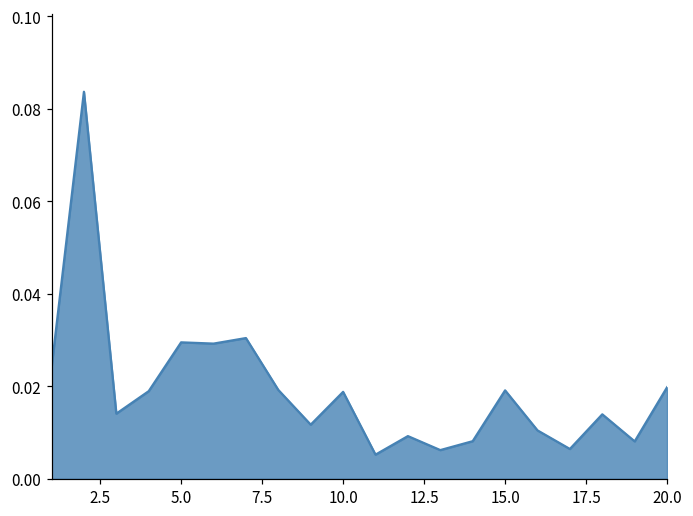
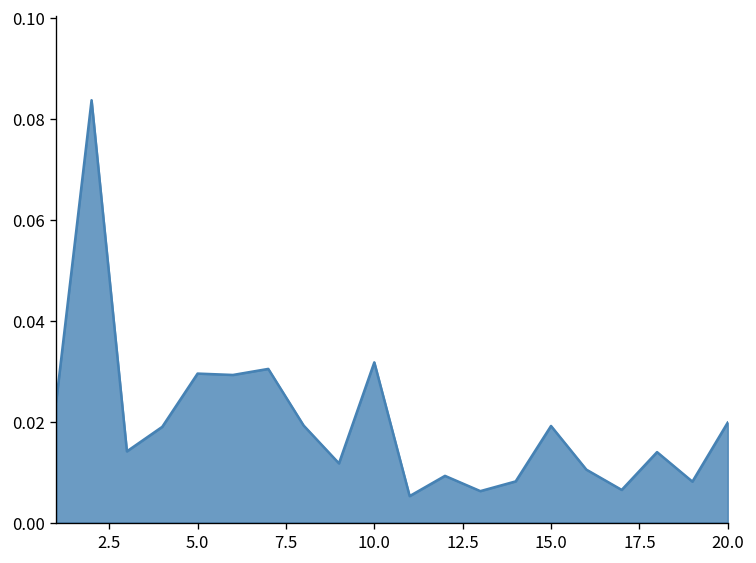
10.0: 0.019 -> 0.032
